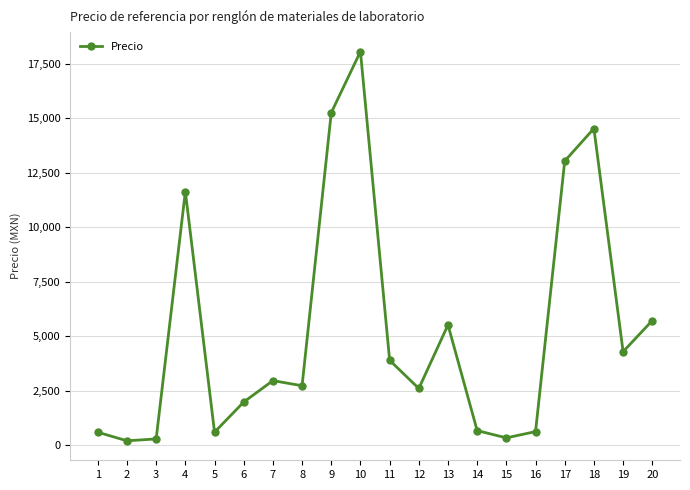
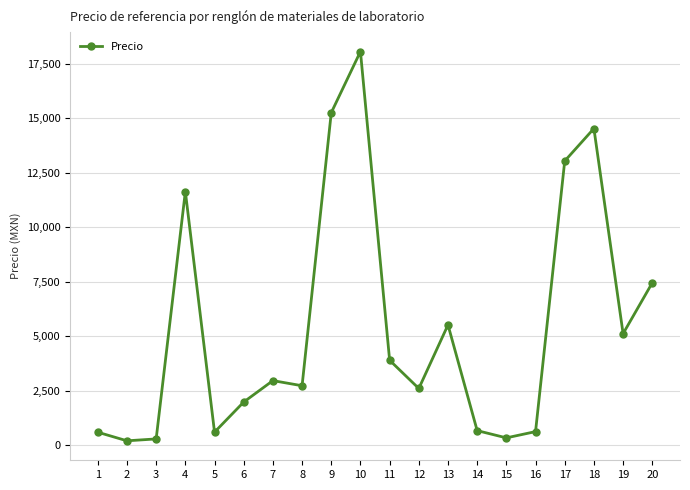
19: 4,300 -> 5,100
20: 5,700 -> 7,500
